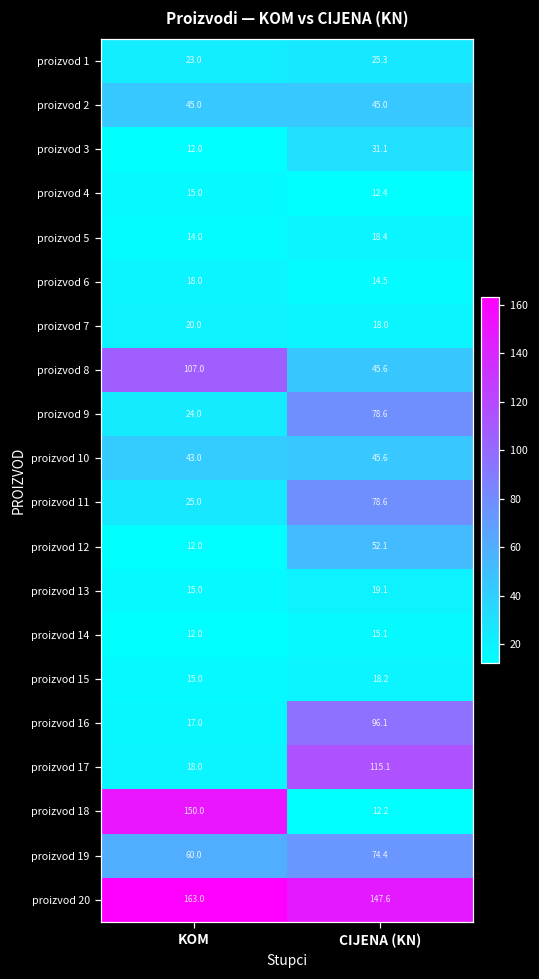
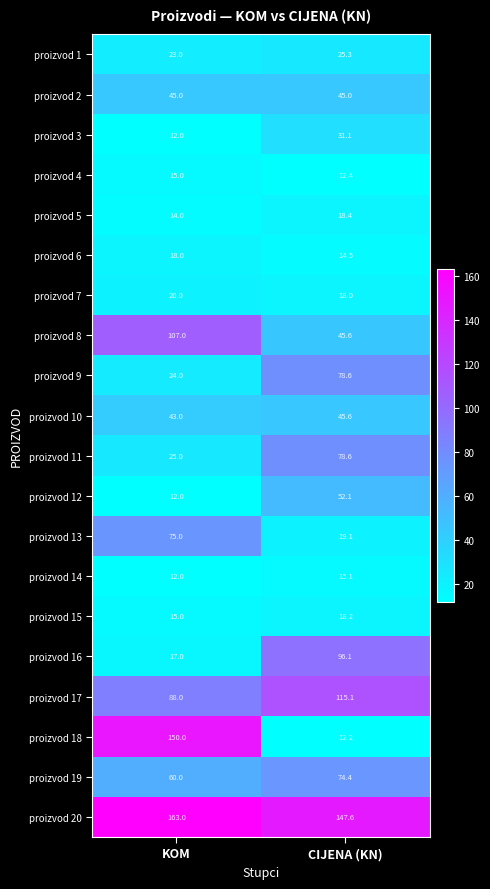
proizvod 13, KOM: 15.0 -> 75.0
proizvod 17, KOM: 18.0 -> 88.0
